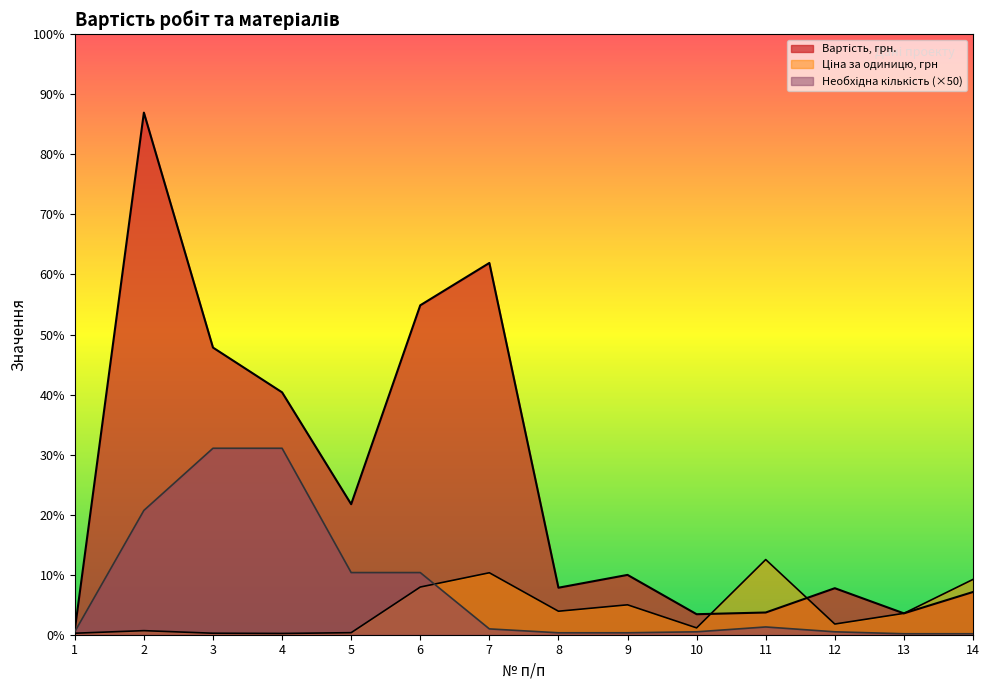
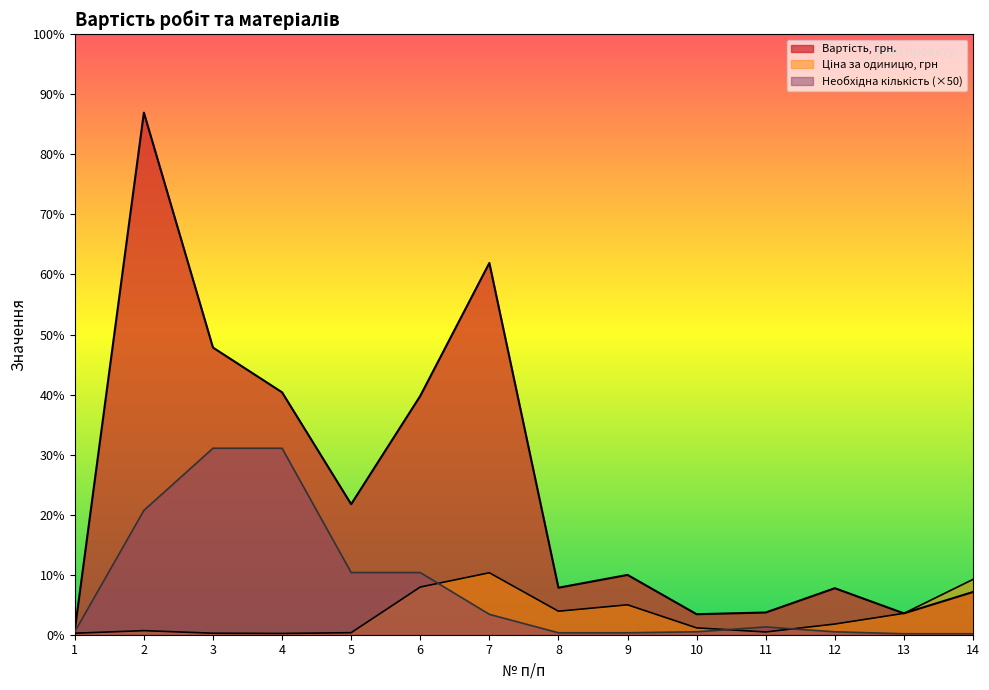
Вартість, грн., 6: 55% -> 40%
Необхідна кількість (×50), 7: 1% -> 3%
Ціна за одиницю, грн, 11: 13% -> 0%
